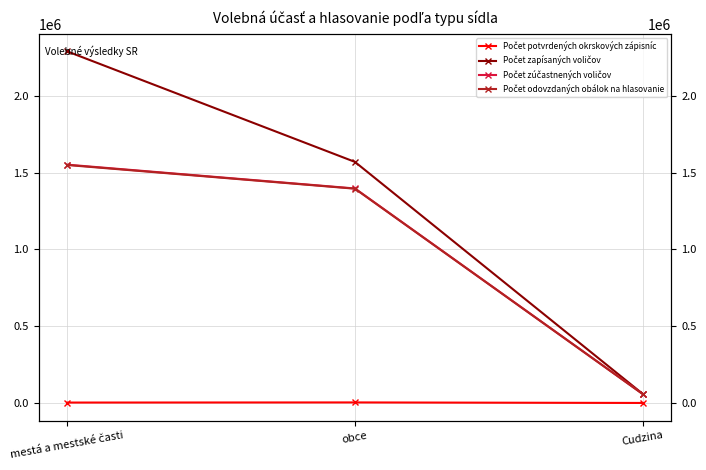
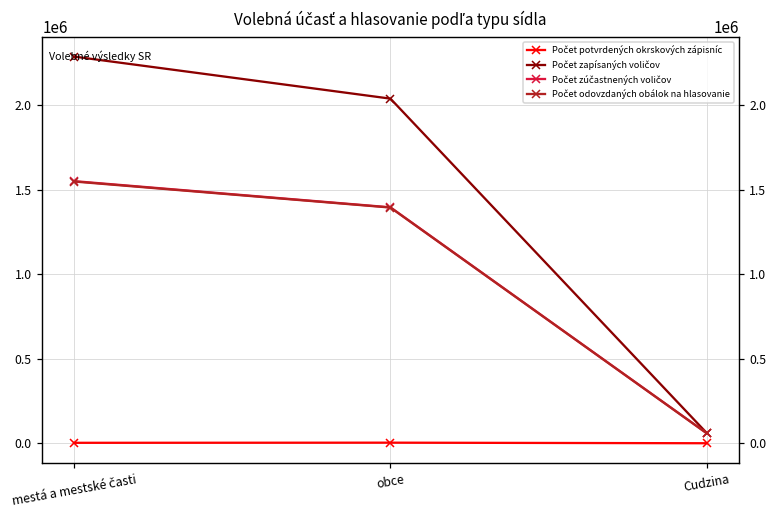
Počet zapísaných voličov, obce: 1570000 -> 2040000
